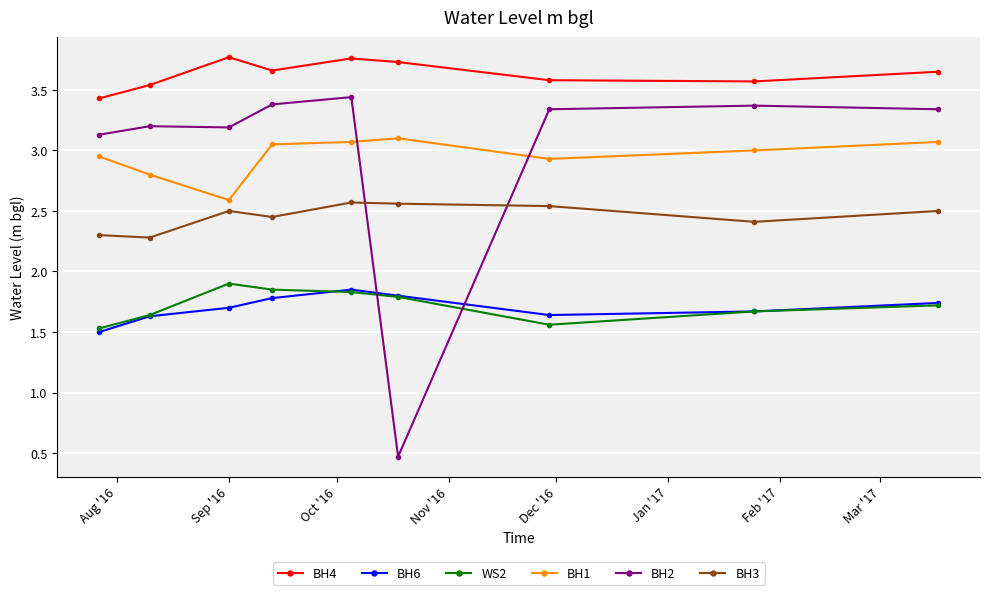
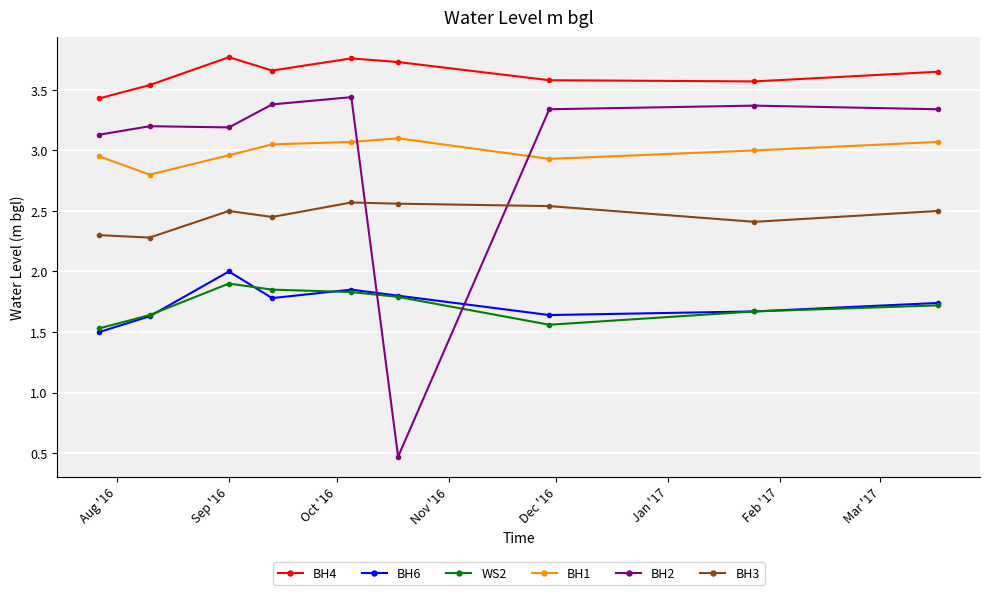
BH6, Sep '16: 1.7 -> 2.0
BH1, Sep '16: 2.59 -> 2.96
